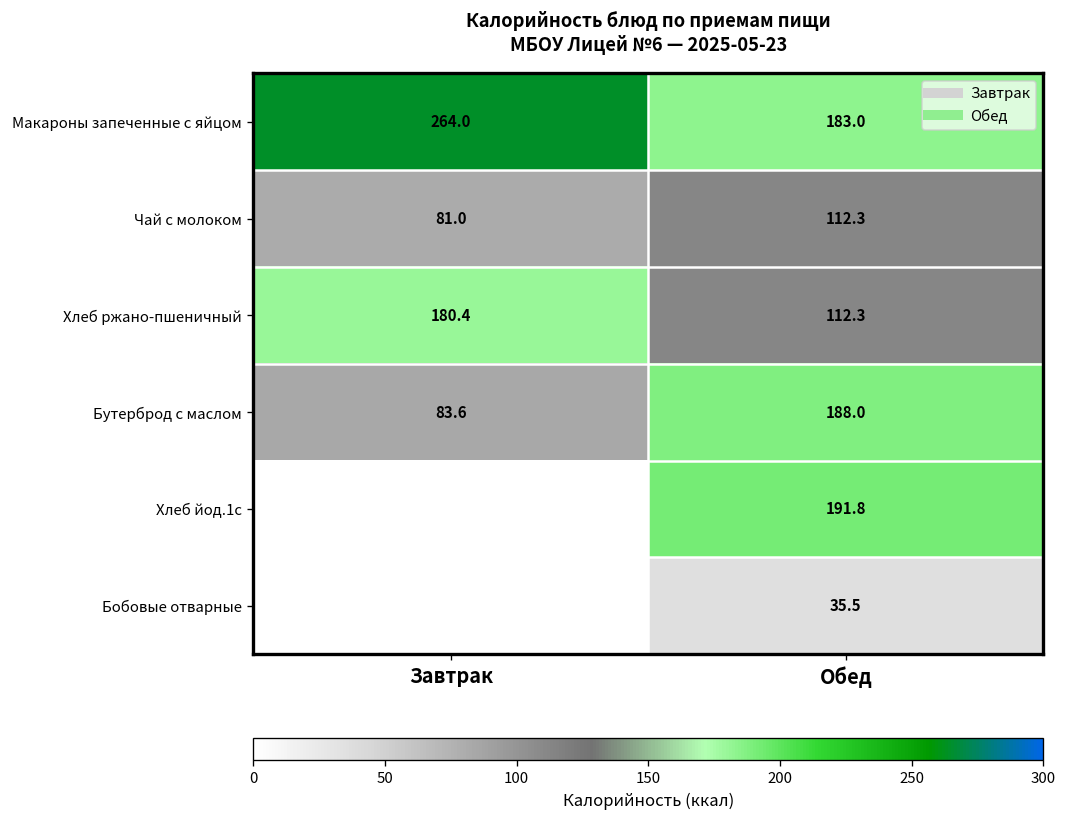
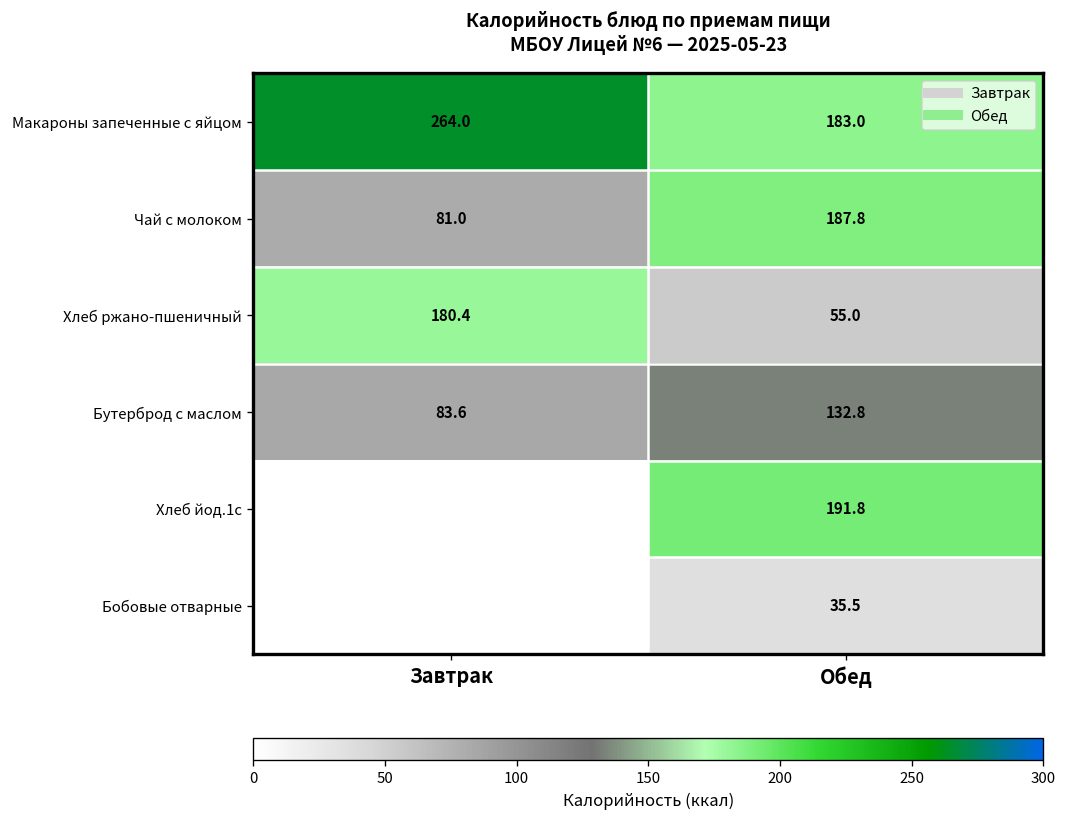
Чай с молоком, Обед: 112.3 -> 187.8
Хлеб ржано-пшеничный, Обед: 112.3 -> 55.0
Бутерброд с маслом, Обед: 188.0 -> 132.8
